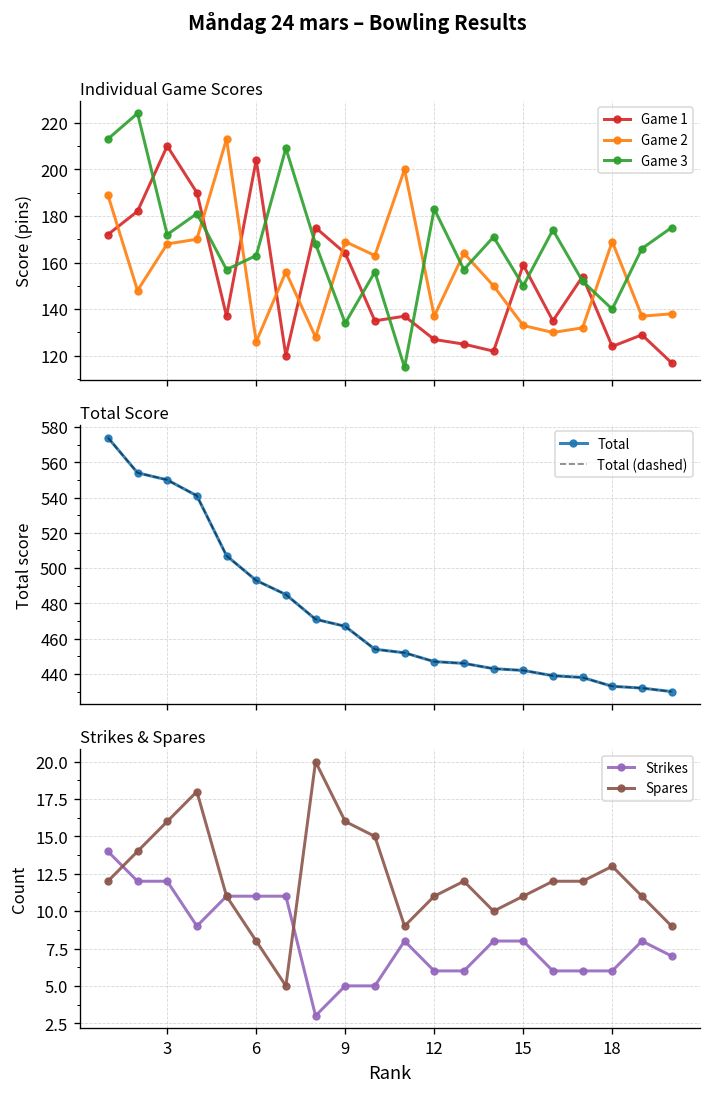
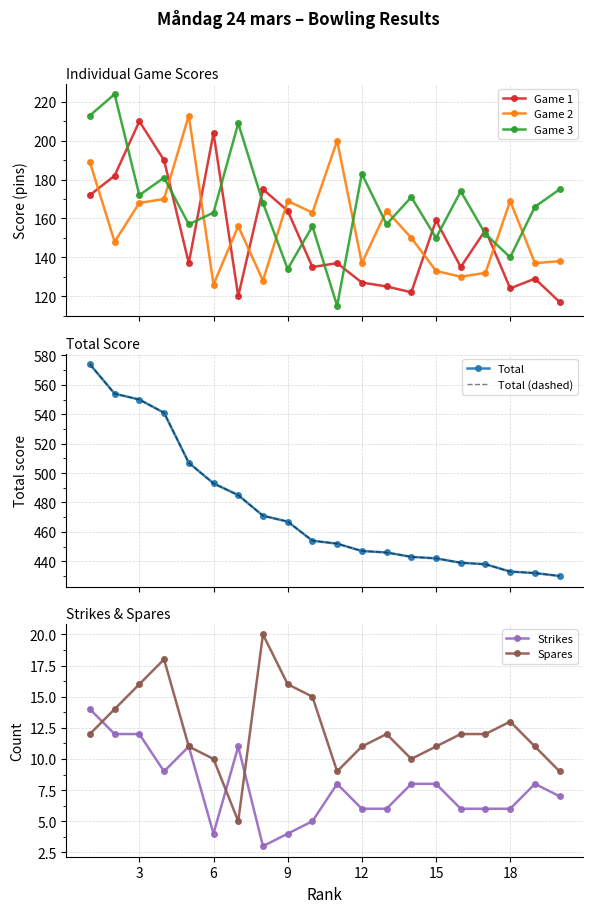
Strikes & Spares, Strikes, 6: 11 -> 4
Strikes & Spares, Spares, 6: 8 -> 10
Strikes & Spares, Strikes, 9: 5 -> 4
